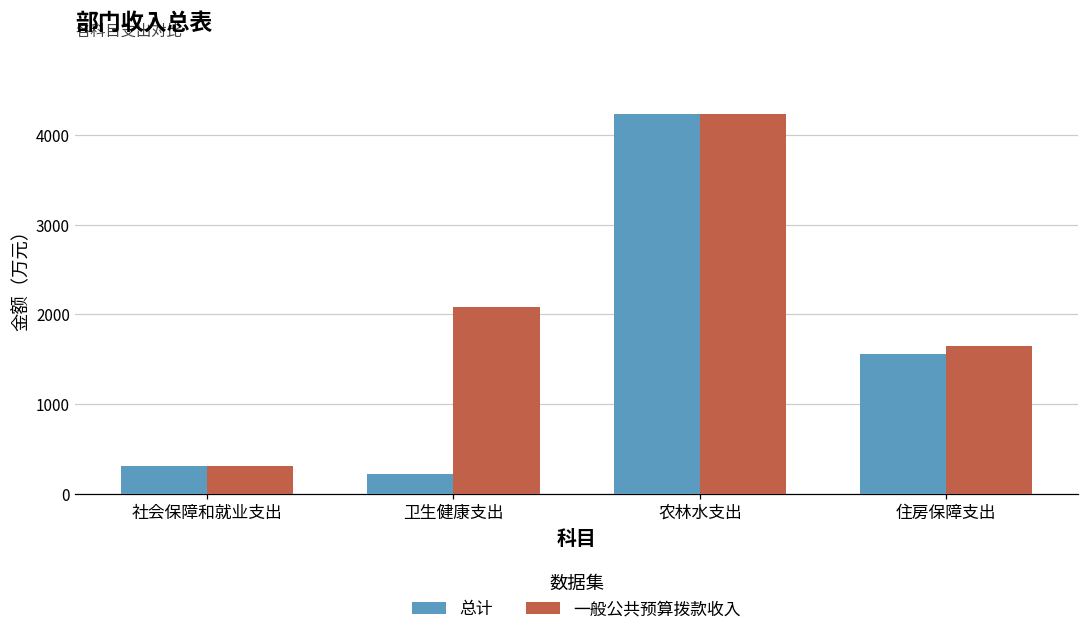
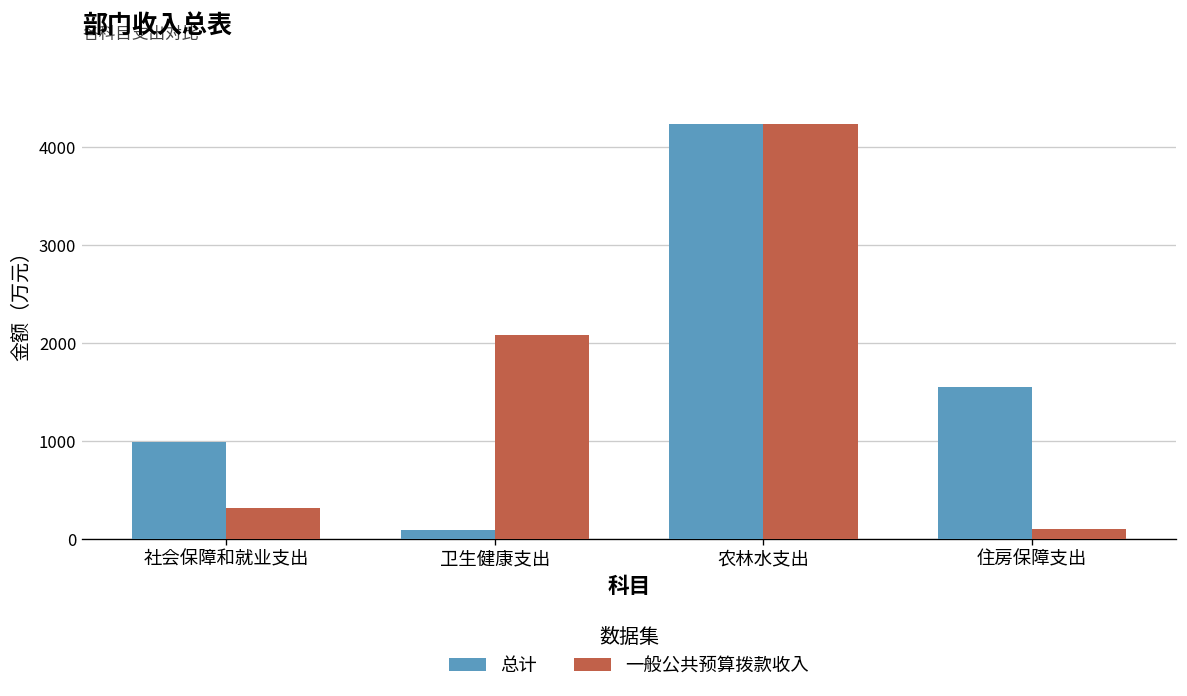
总计, 社会保障和就业支出: 300 -> 1000
总计, 卫生健康支出: 200 -> 100
一般公共预算拨款收入, 住房保障支出: 1600 -> 100
